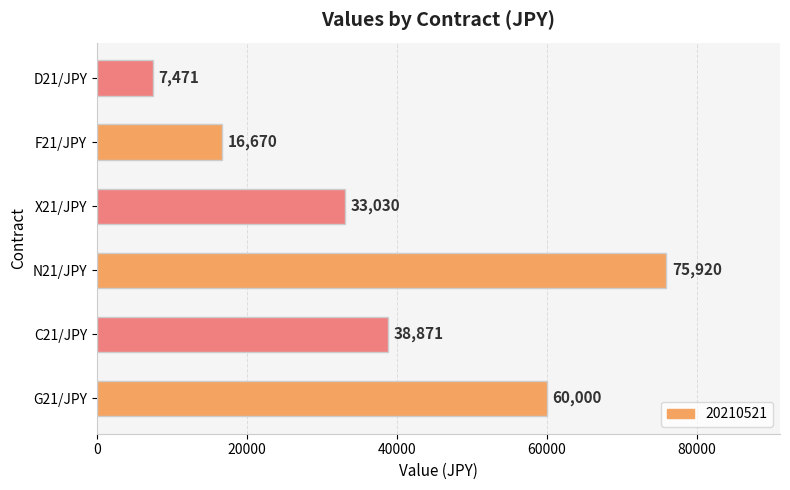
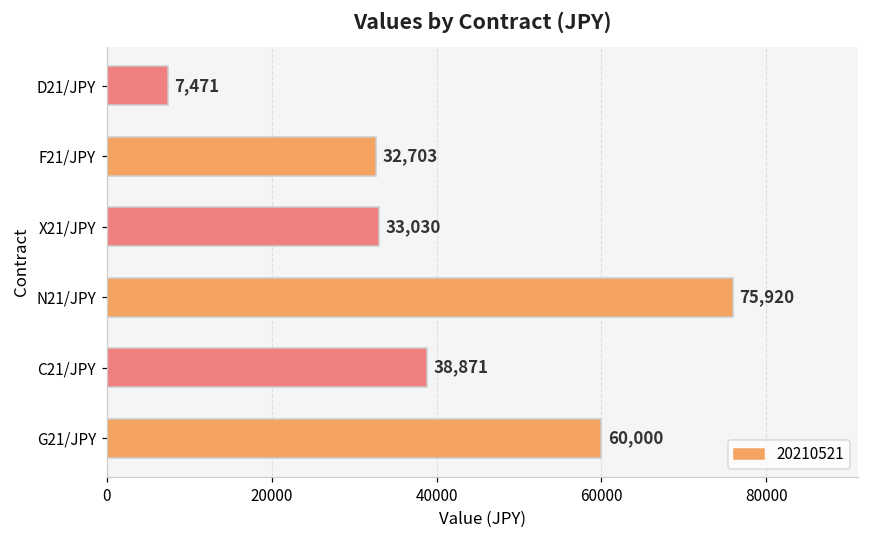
F21/JPY: 16,670 -> 32,703
